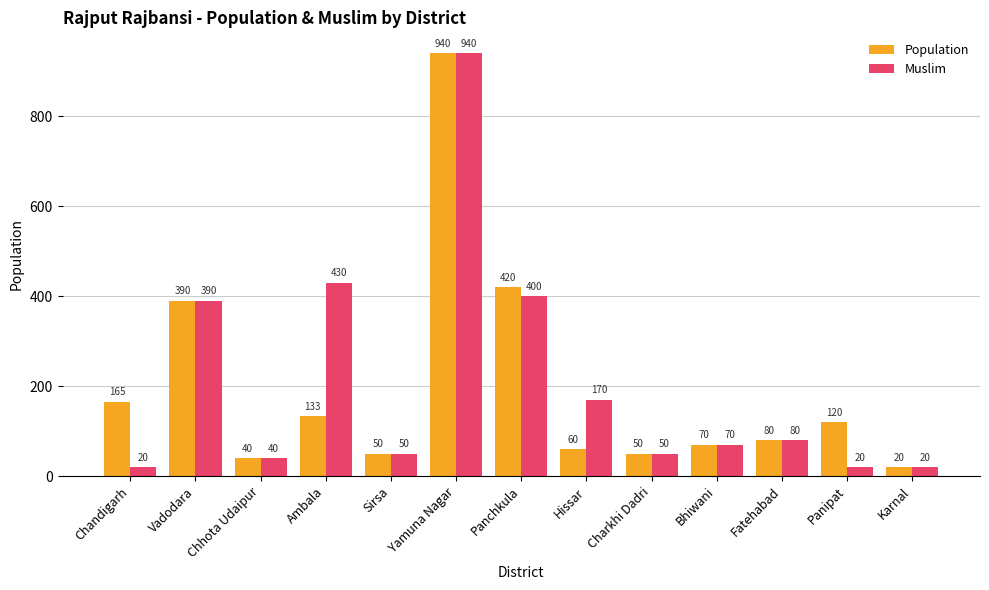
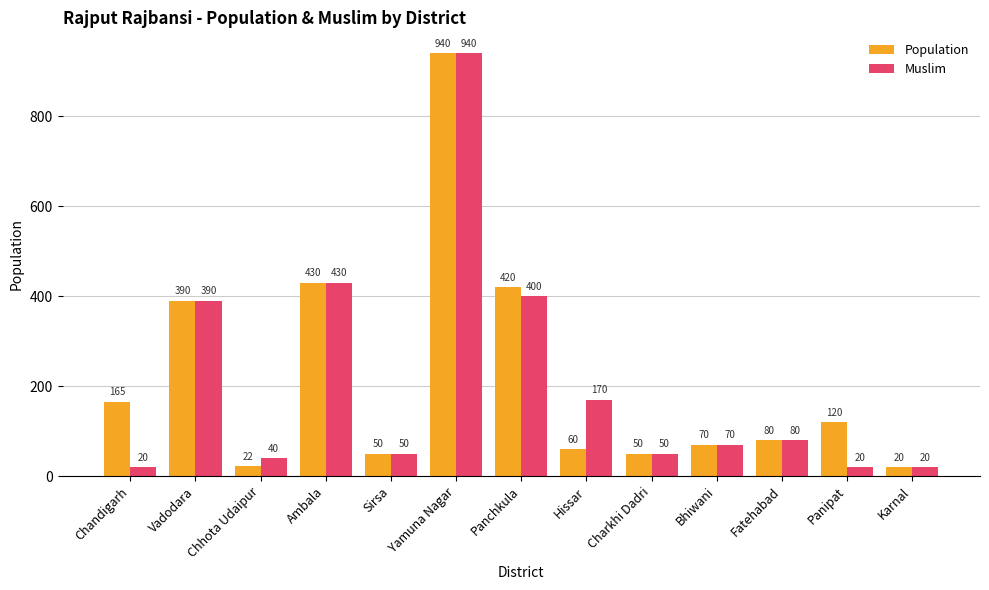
Population, Chhota Udaipur: 40 -> 22
Population, Ambala: 133 -> 430
